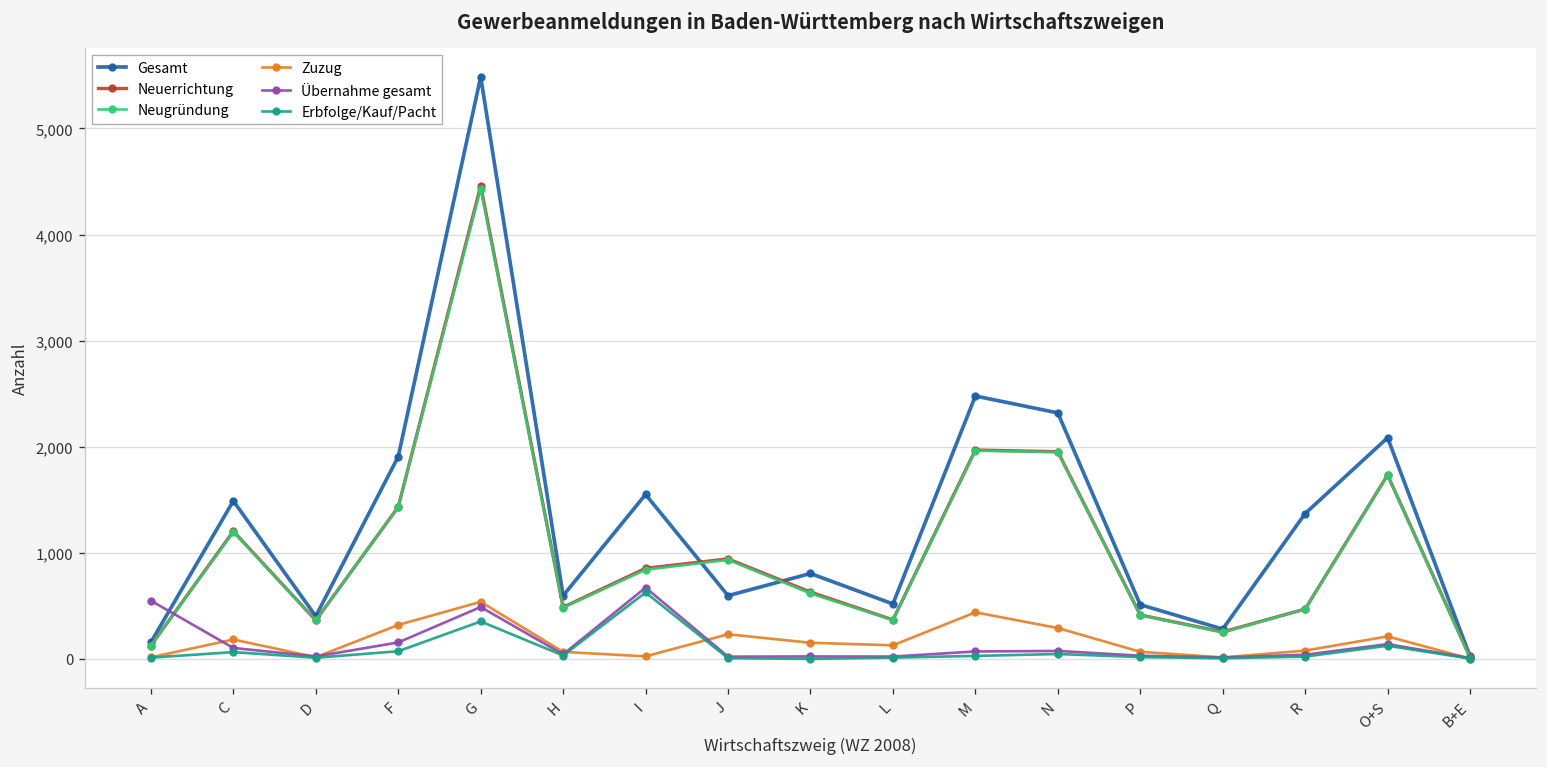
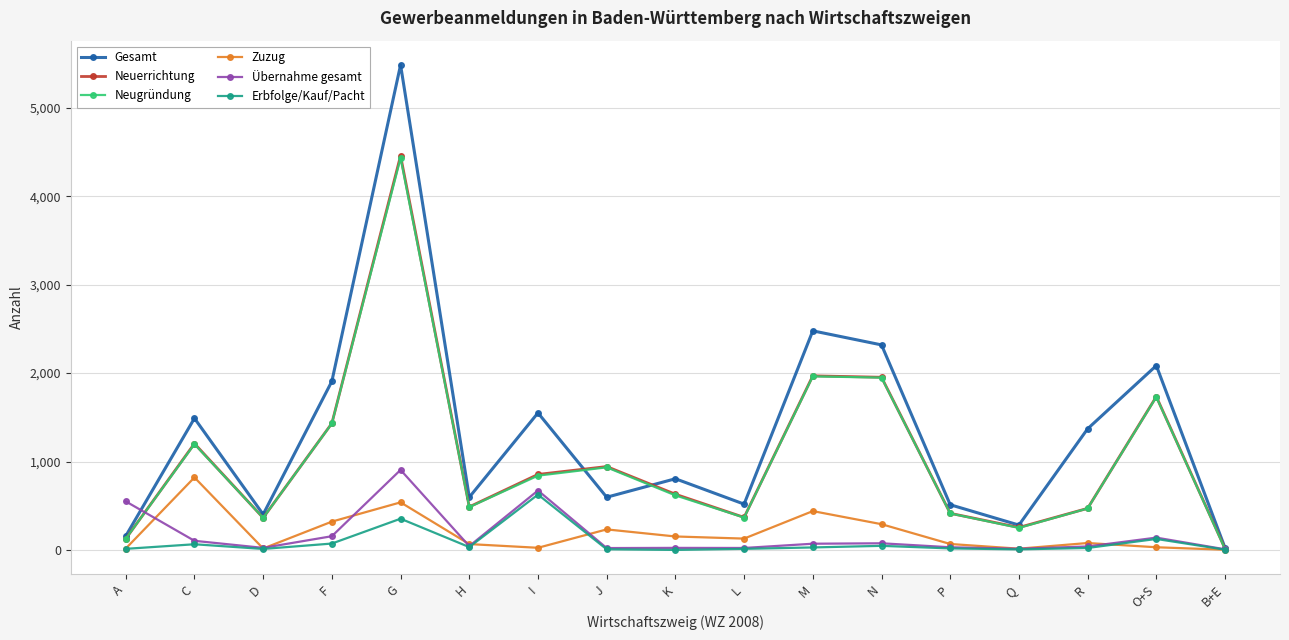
Zuzug, C: 200 -> 800
Übernahme gesamt, G: 500 -> 900
Zuzug, O+S: 200 -> 0
